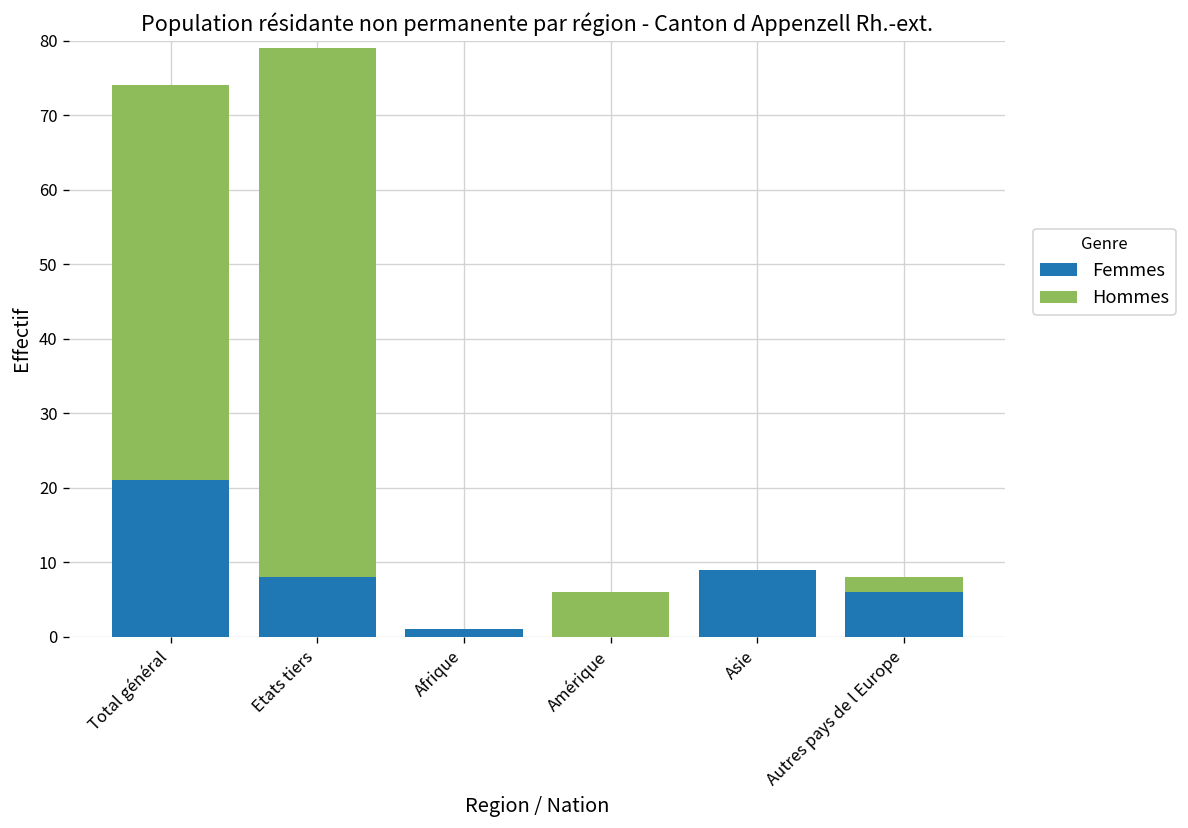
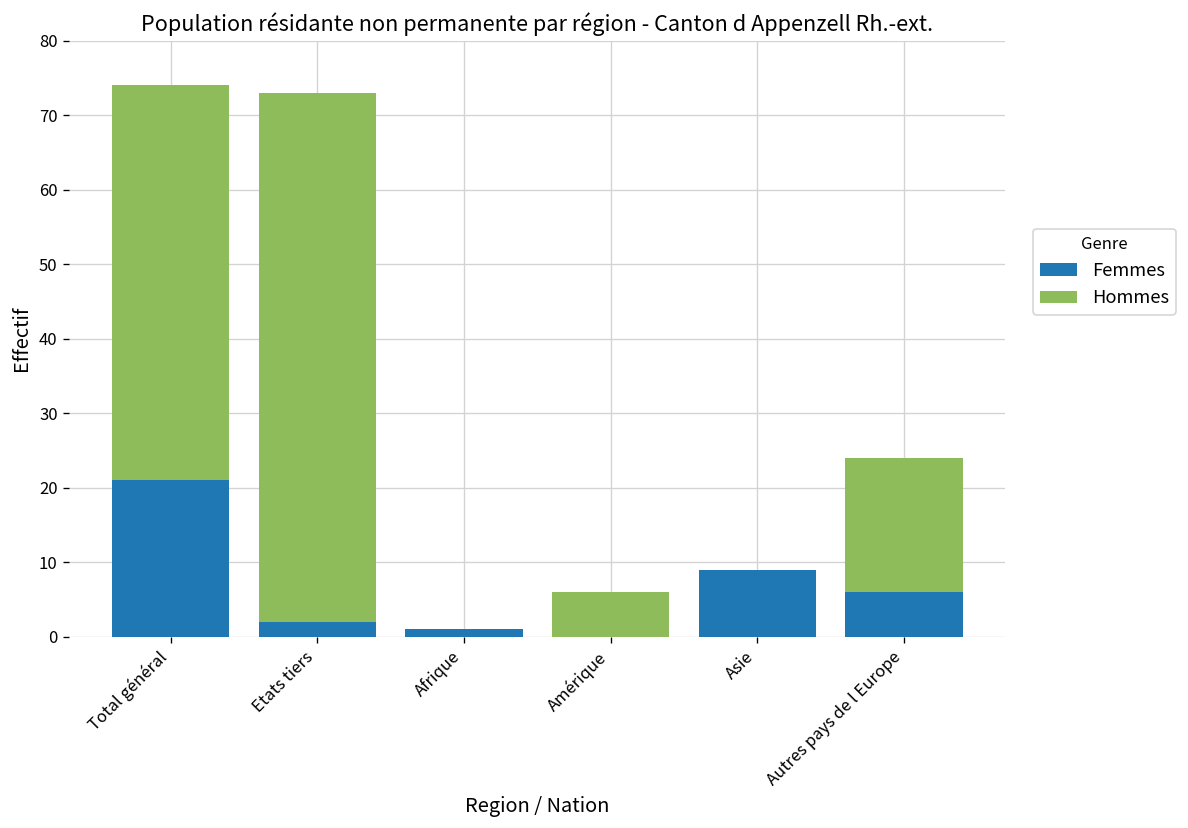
Femmes, Etats tiers: 8 -> 2
Hommes, Autres pays de l Europe: 2 -> 18
